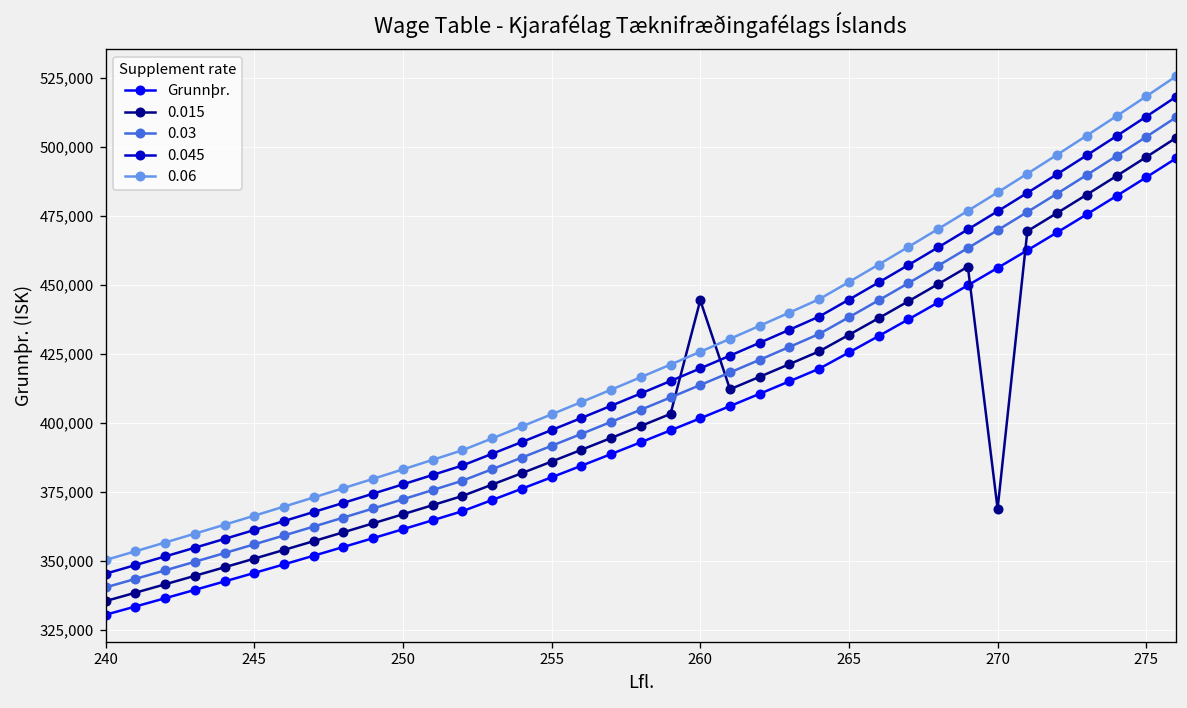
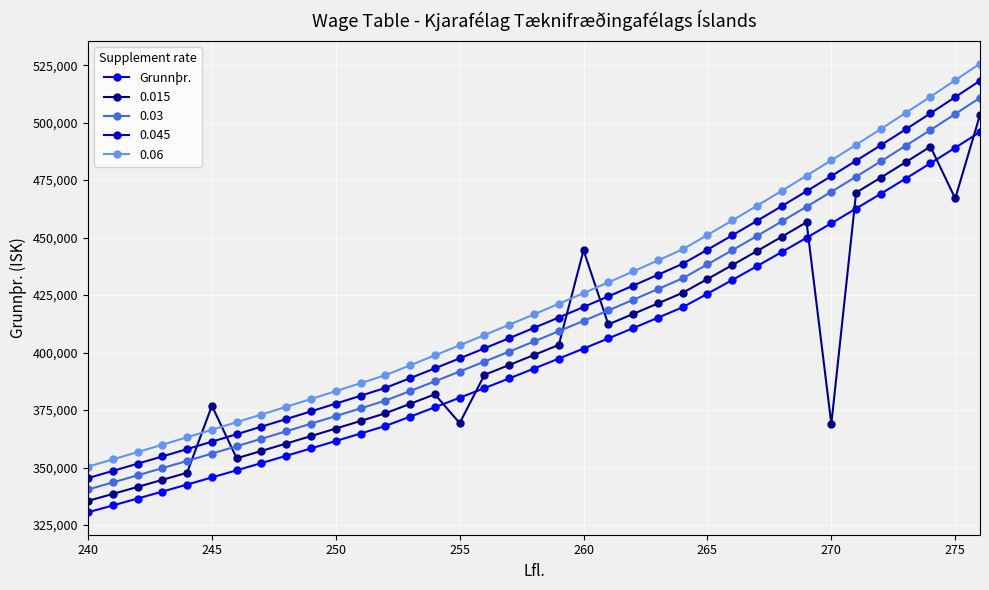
0.015, 245: 351,000 -> 377,000
0.015, 255: 386,000 -> 369,000
0.015, 275: 496,000 -> 467,000
